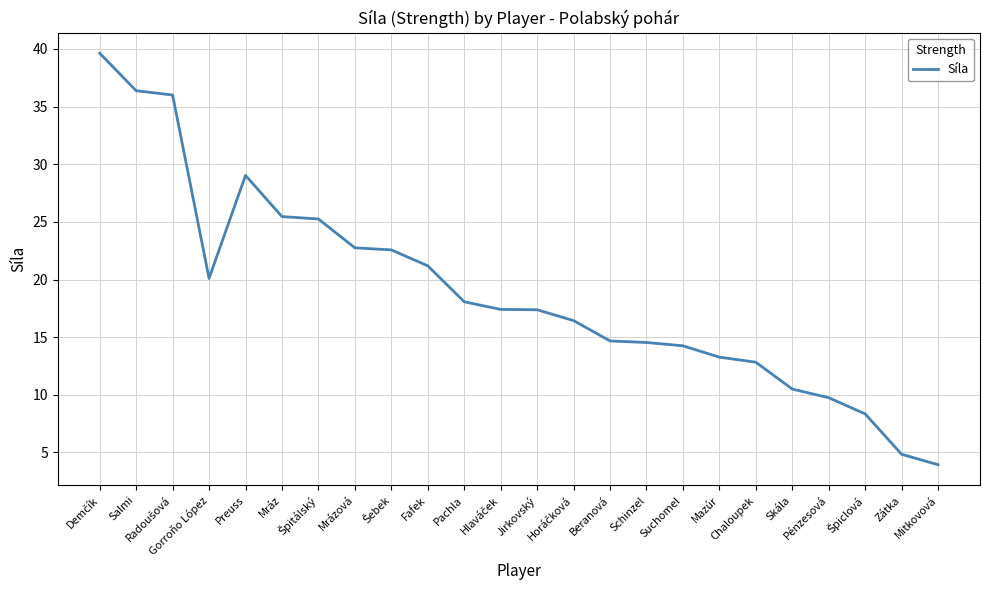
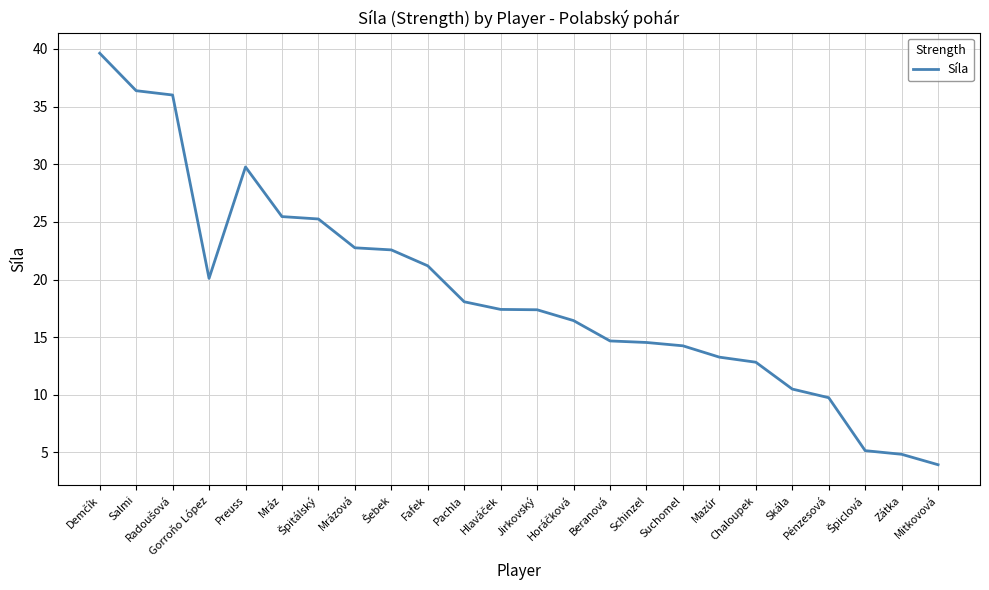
Preuss: 29.0 -> 29.8
Špiclová: 8.3 -> 5.2
